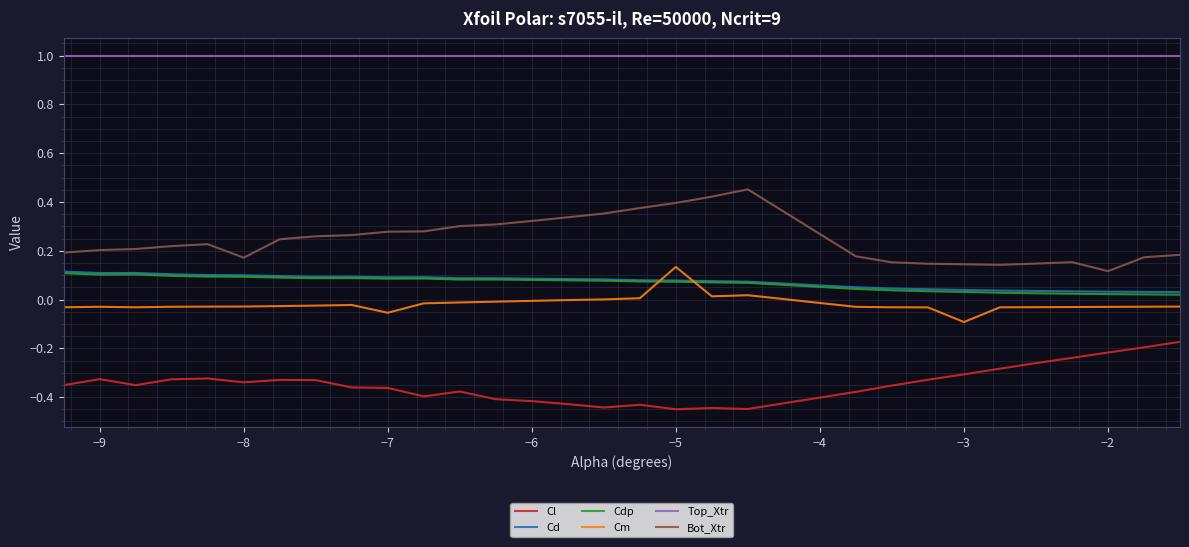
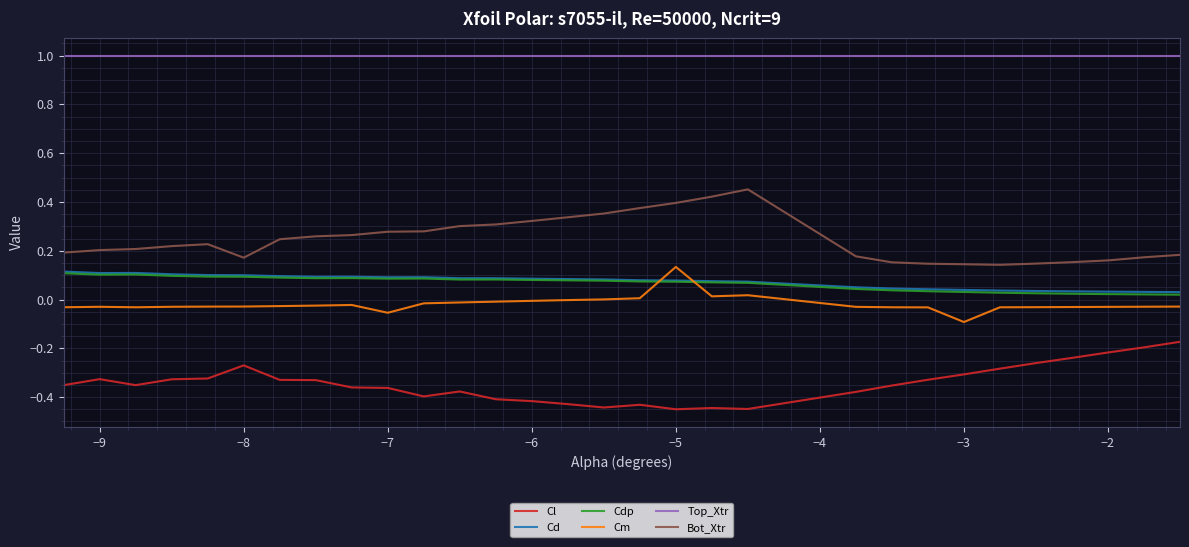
Cl, −8: -0.34 -> -0.27
Bot_Xtr, −2: 0.12 -> 0.16
